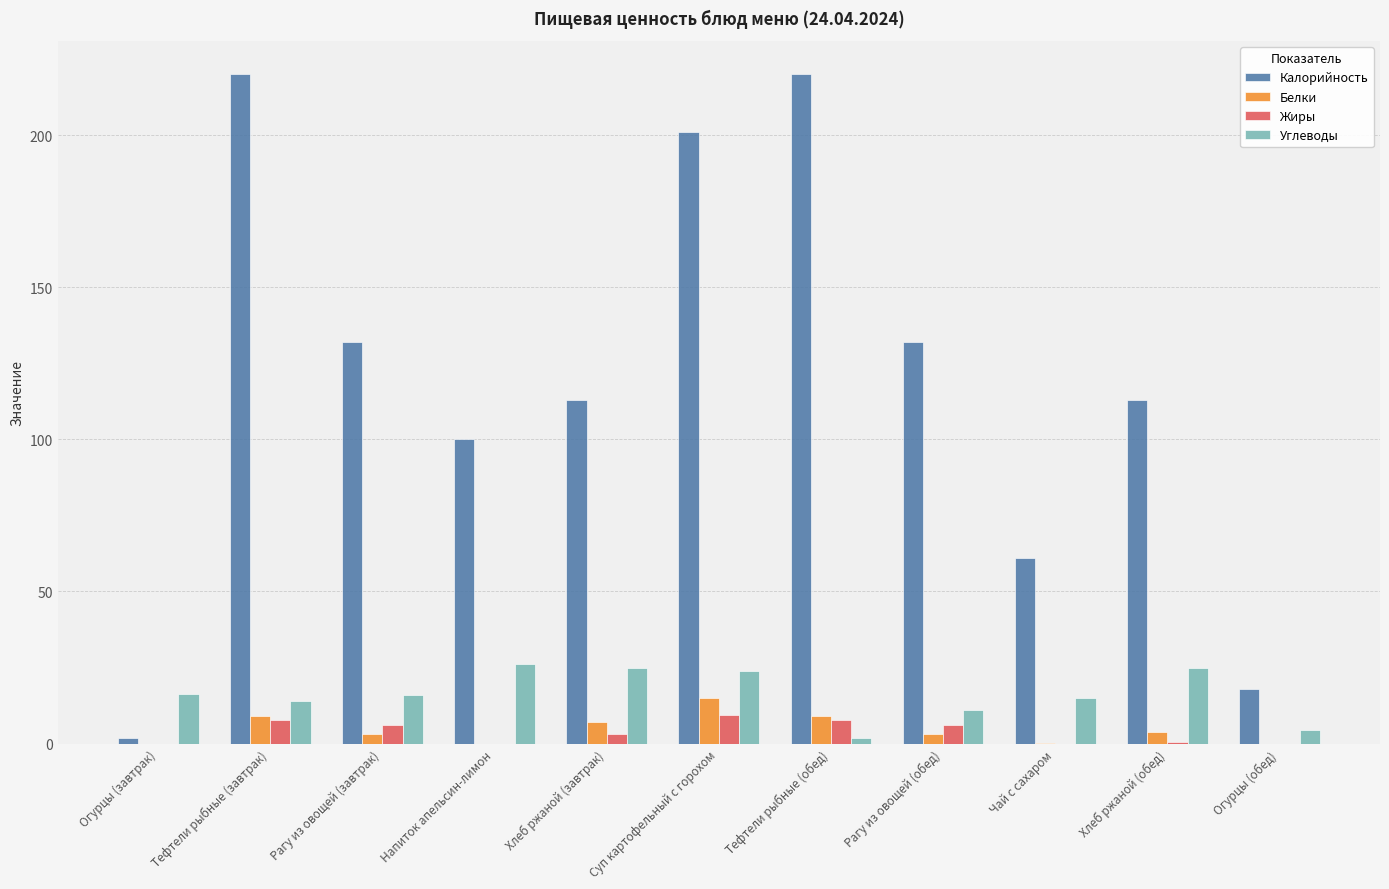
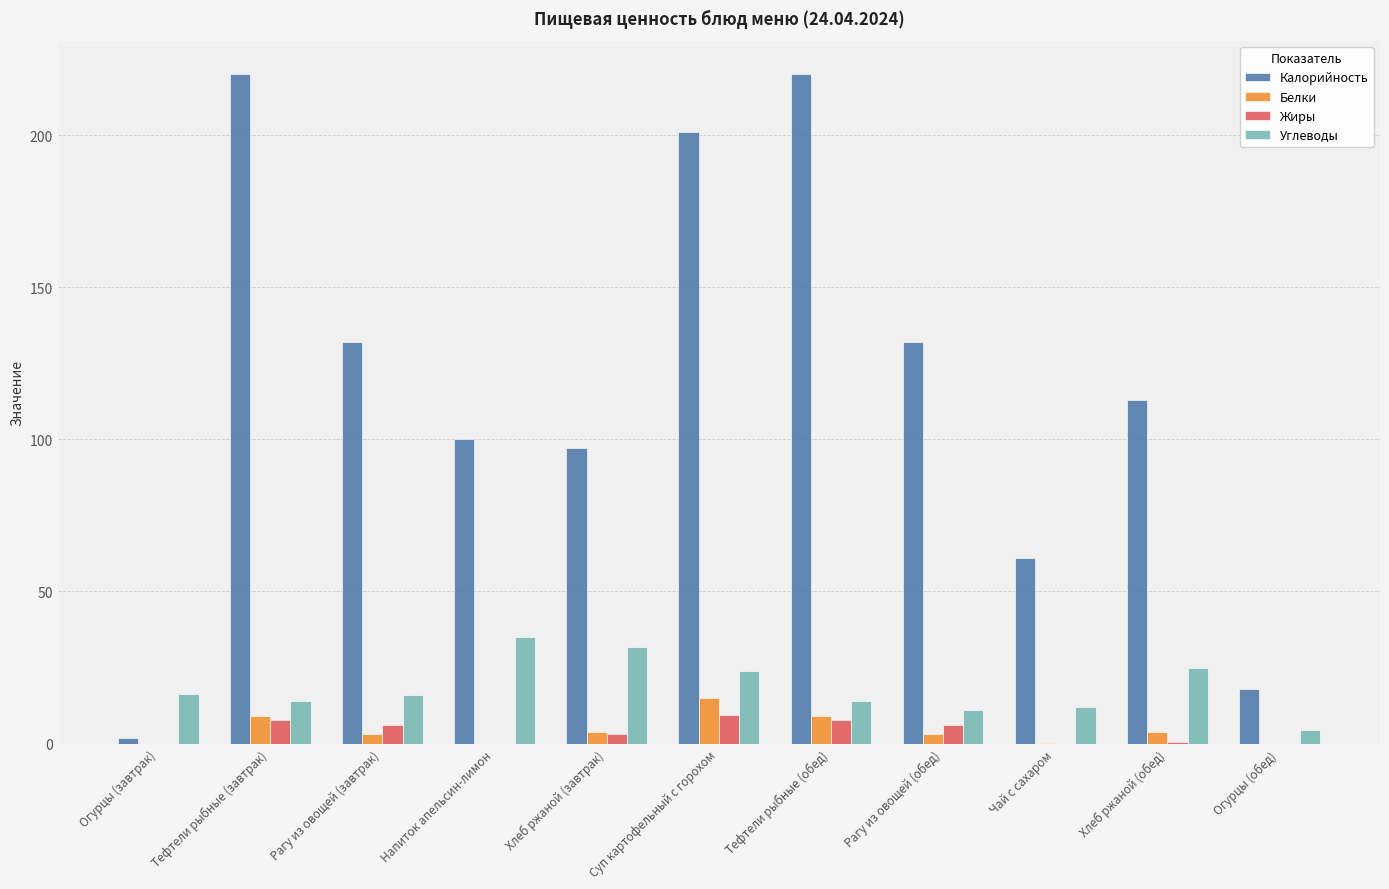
Углеводы, Напиток апельсин-лимон: 26 -> 35
Калорийность, Хлеб ржаной (завтрак): 113 -> 97
Белки, Хлеб ржаной (завтрак): 7 -> 4
Углеводы, Хлеб ржаной (завтрак): 25 -> 32
Углеводы, Тефтели рыбные (обед): 2 -> 14
Углеводы, Чай с сахаром: 15 -> 12
